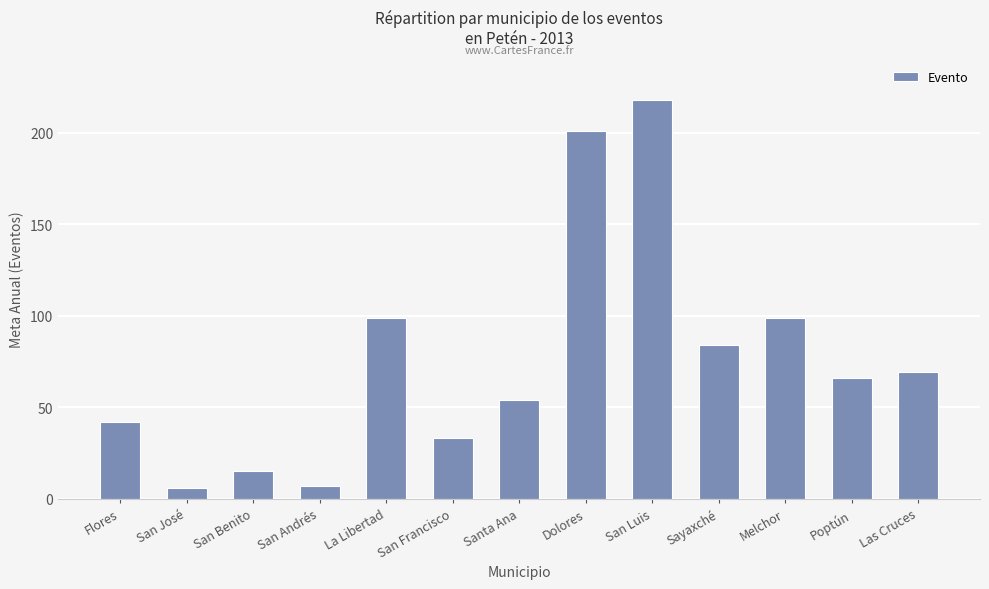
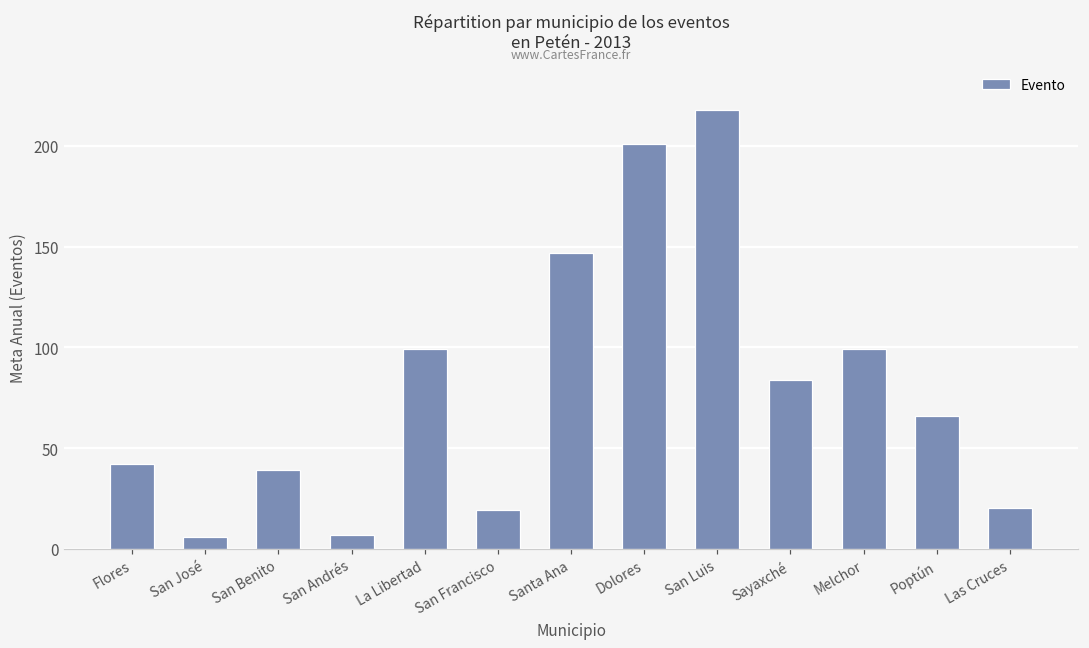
San Benito: 15 -> 39
San Francisco: 33 -> 19
Santa Ana: 54 -> 147
Las Cruces: 69 -> 20
